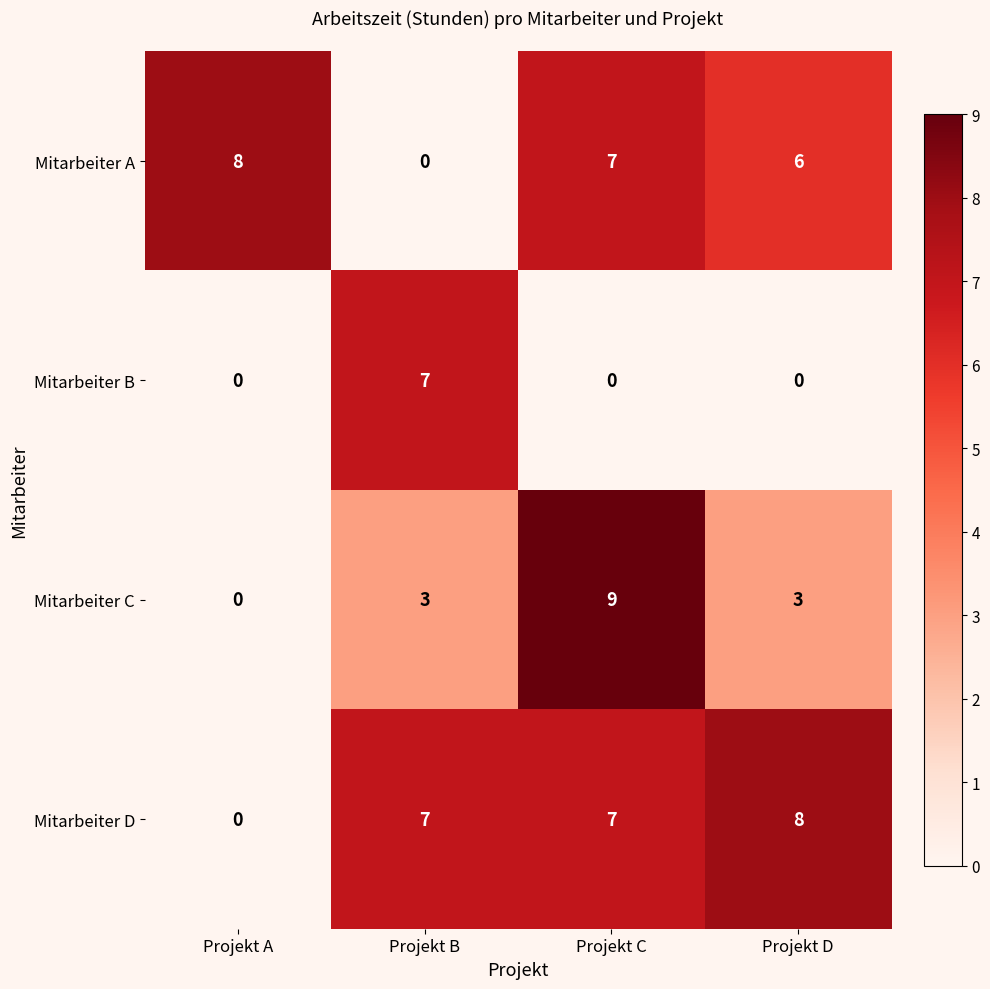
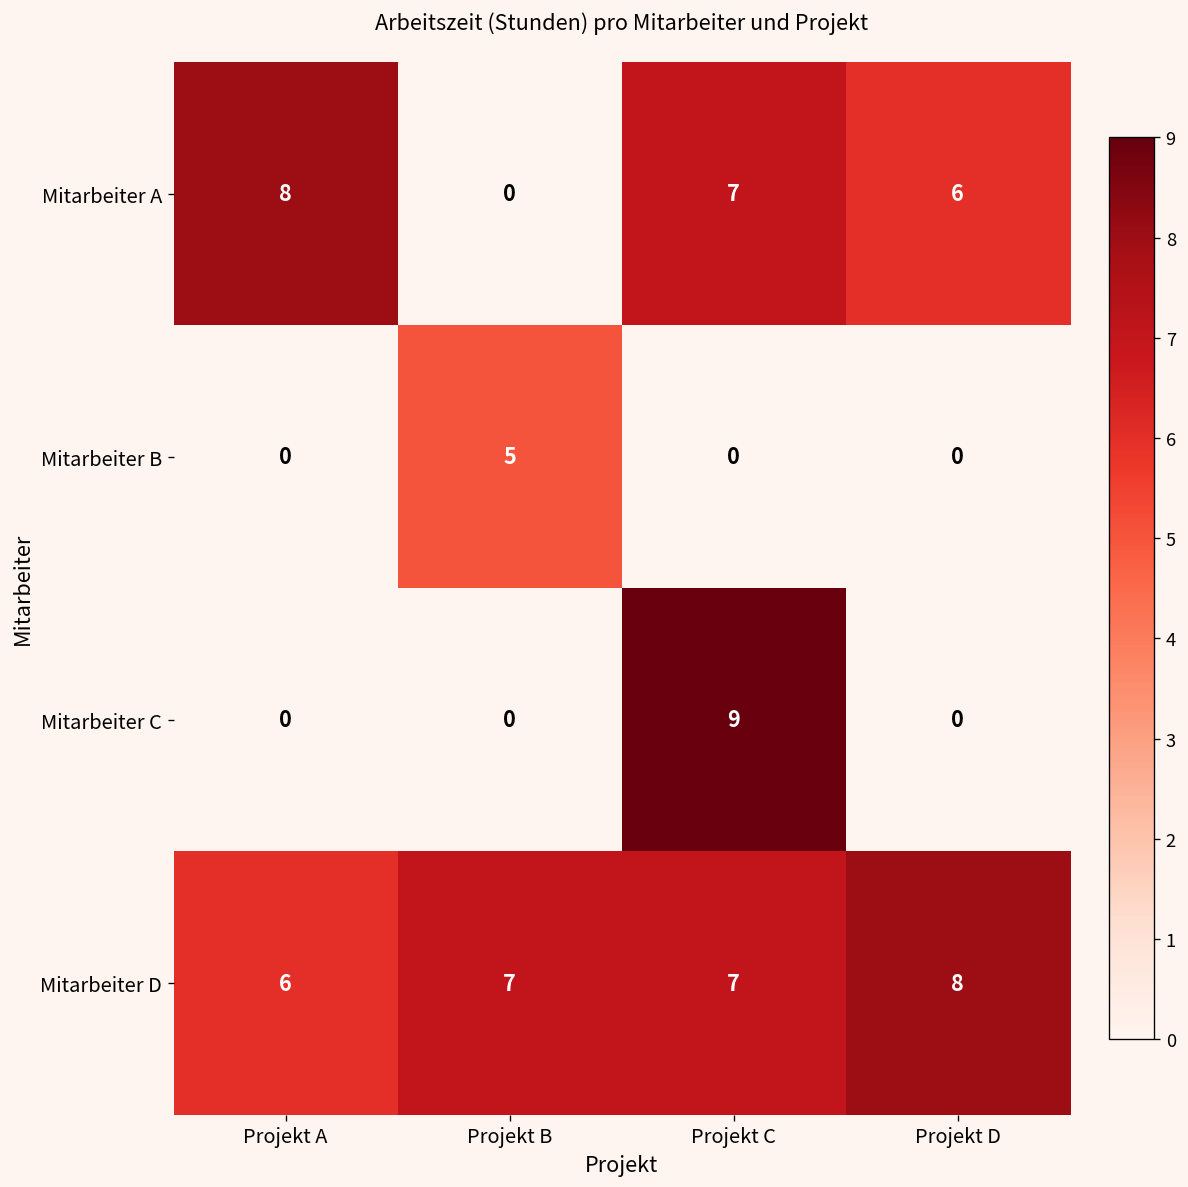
Mitarbeiter B, Projekt B: 7 -> 5
Mitarbeiter C, Projekt B: 3 -> 0
Mitarbeiter C, Projekt D: 3 -> 0
Mitarbeiter D, Projekt A: 0 -> 6
